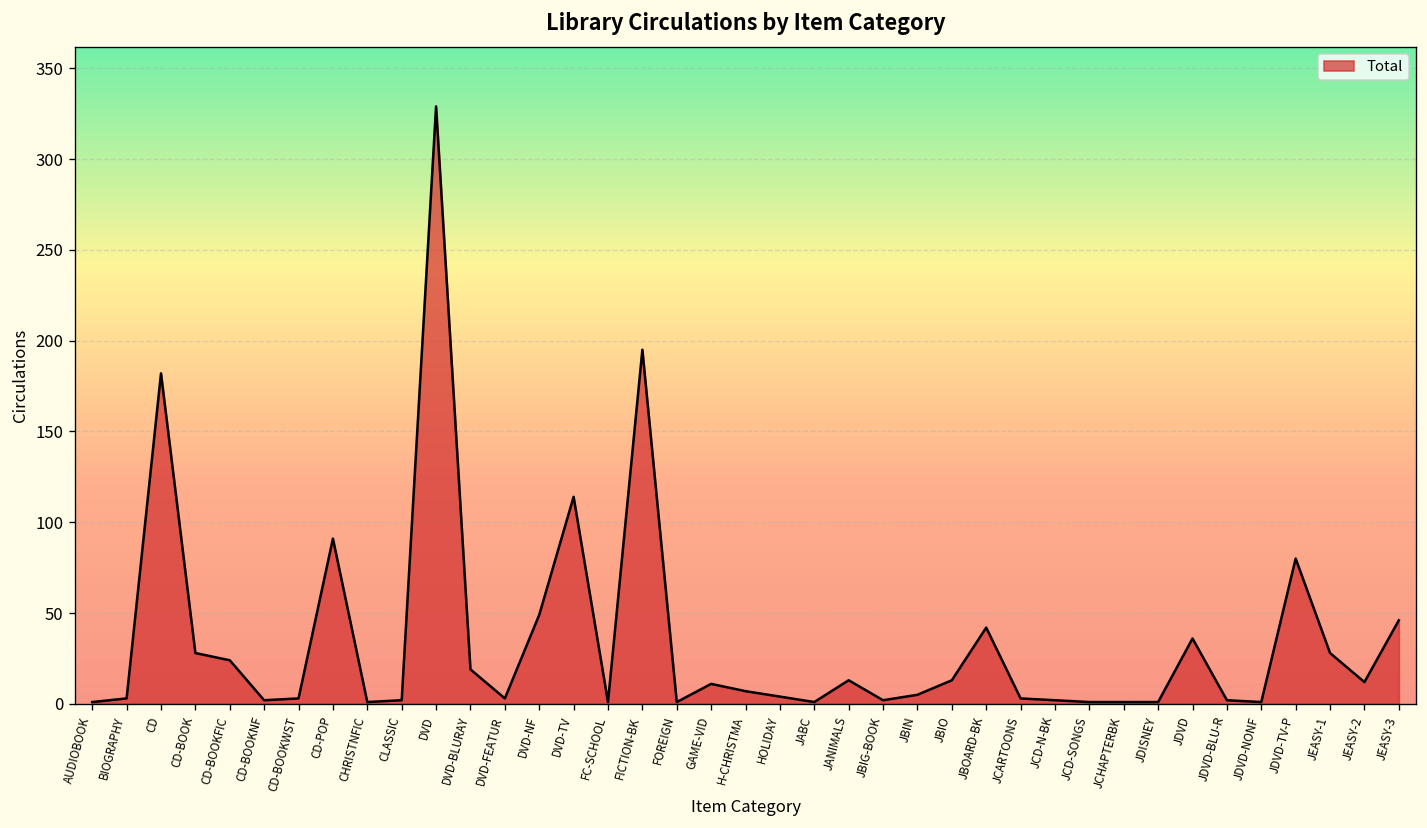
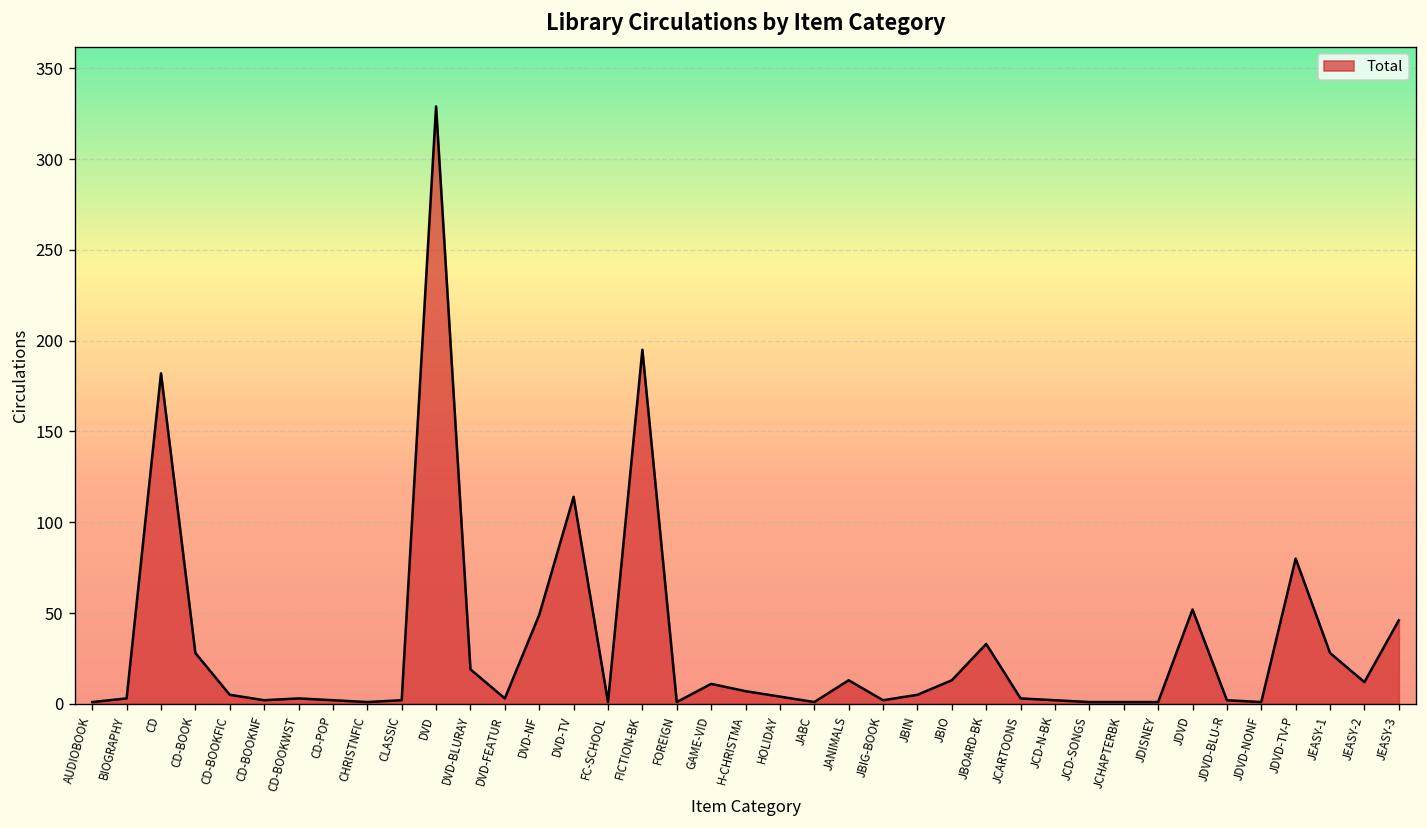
CD-BOOKFIC: 24 -> 5
CD-POP: 91 -> 2
JBOARD-BK: 42 -> 33
JDVD: 36 -> 52
